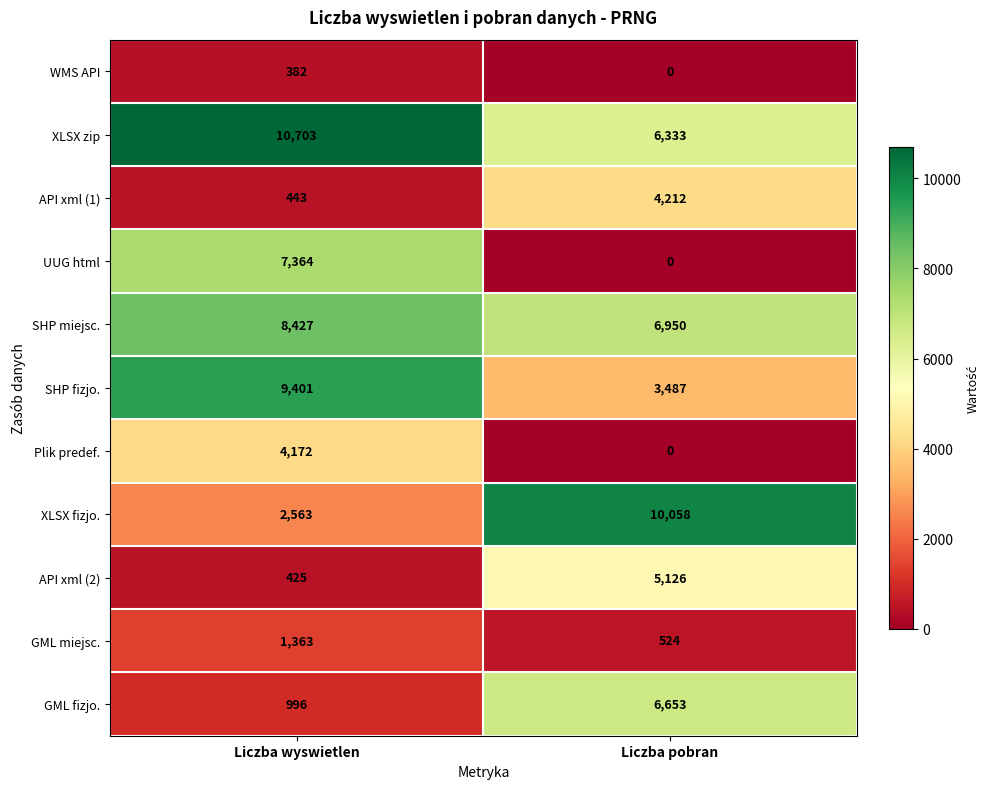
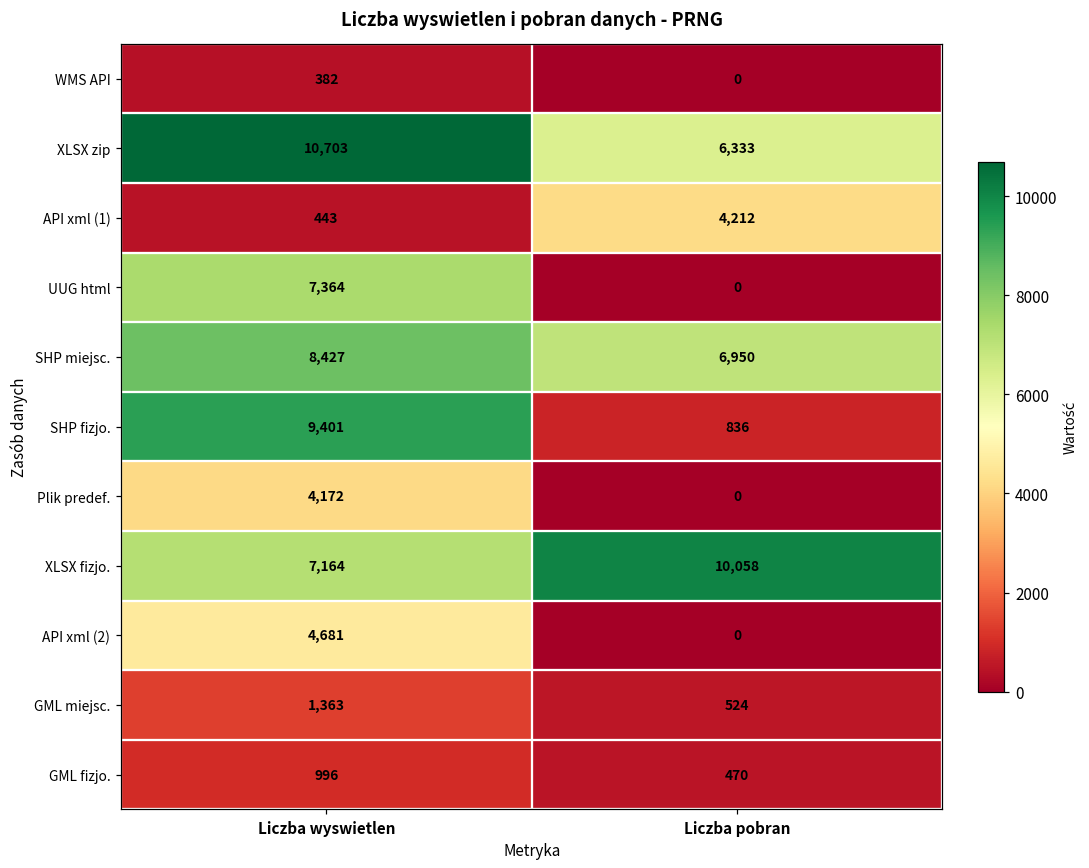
SHP fizjo., Liczba pobran: 3,487 -> 836
XLSX fizjo., Liczba wyswietlen: 2,563 -> 7,164
API xml (2), Liczba wyswietlen: 425 -> 4,681
API xml (2), Liczba pobran: 5,126 -> 0
GML fizjo., Liczba pobran: 6,653 -> 470
